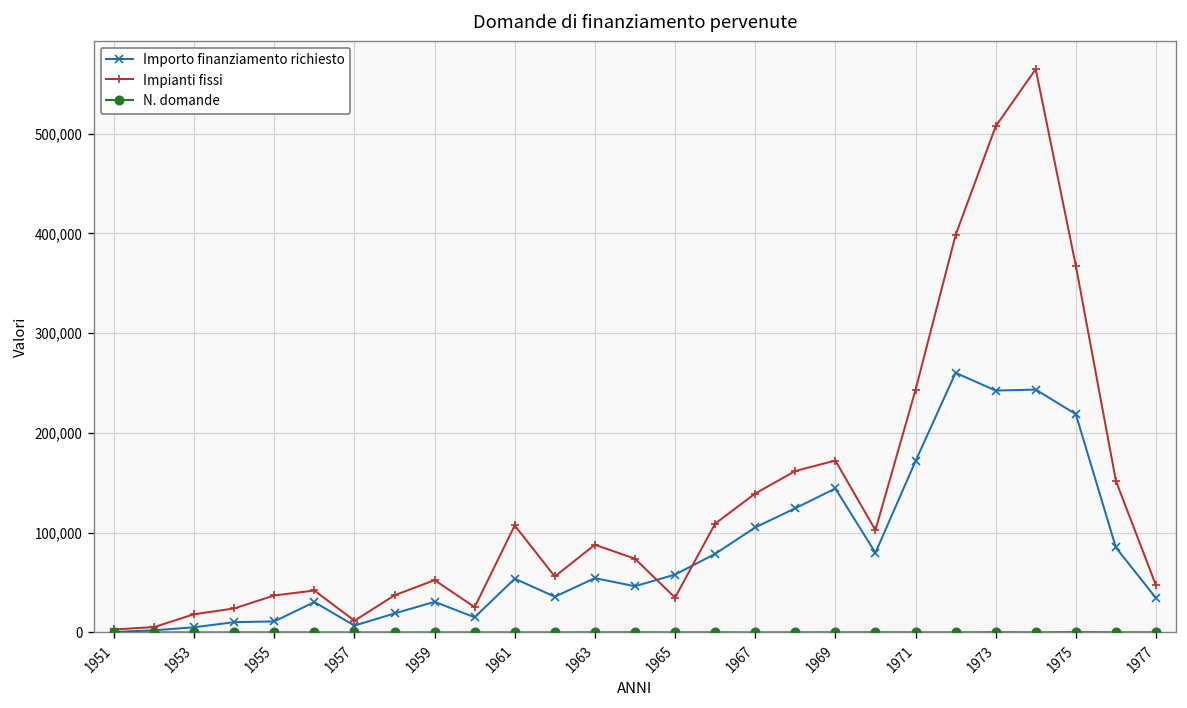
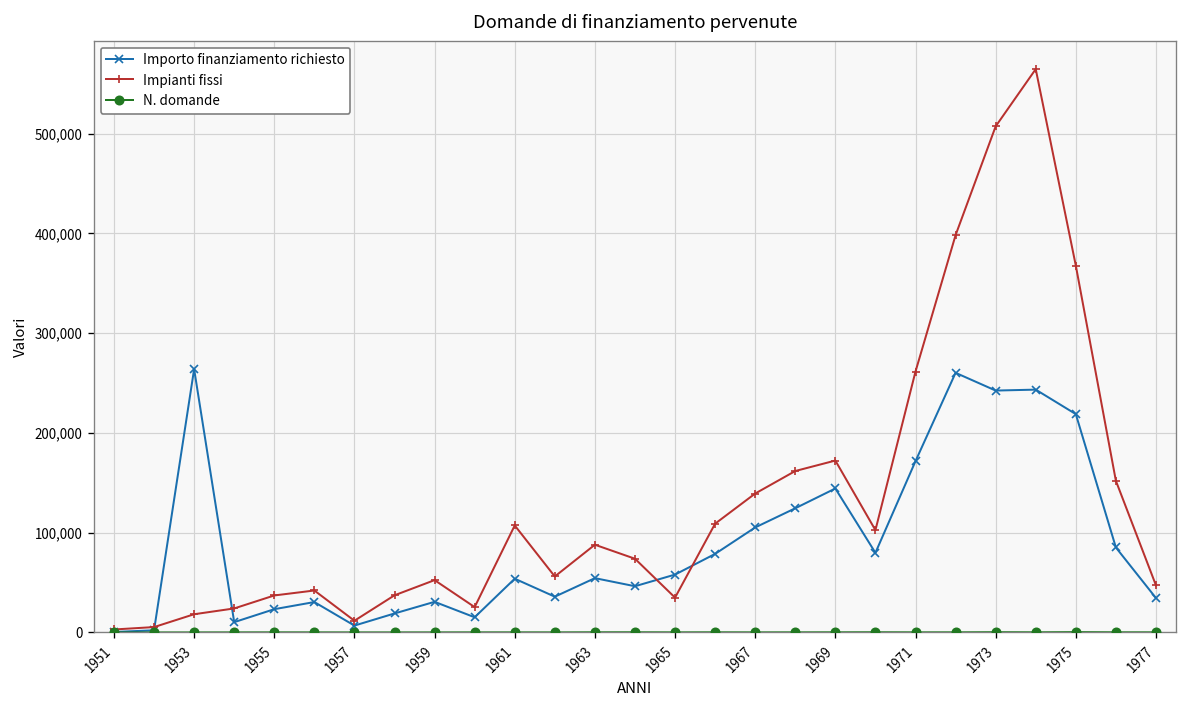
Importo finanziamento richiesto, 1953: 10,000 -> 260,000
Importo finanziamento richiesto, 1955: 10,000 -> 20,000
Impianti fissi, 1971: 240,000 -> 260,000
